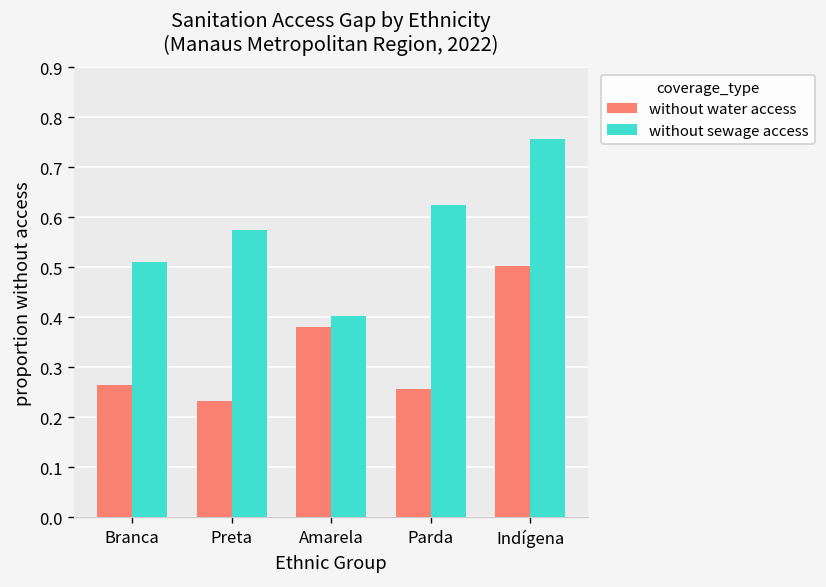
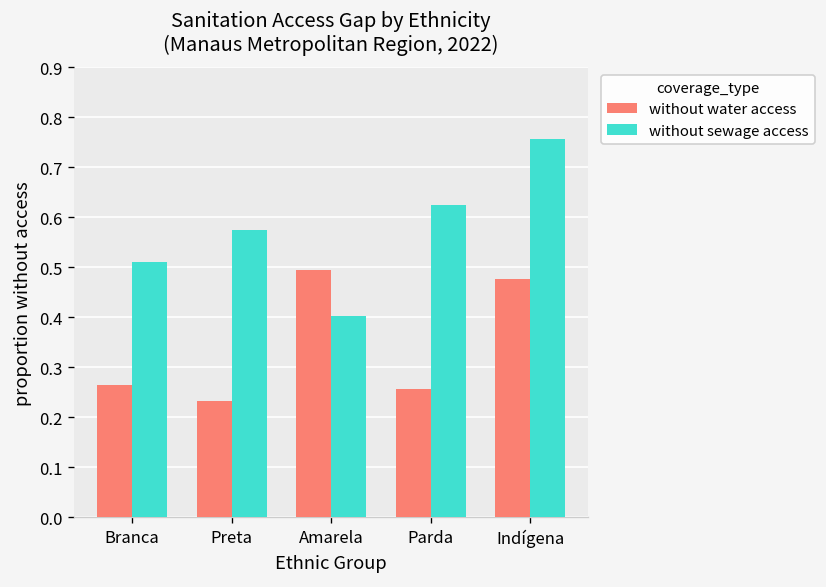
without water access, Amarela: 0.38 -> 0.50
without water access, Indígena: 0.50 -> 0.48
